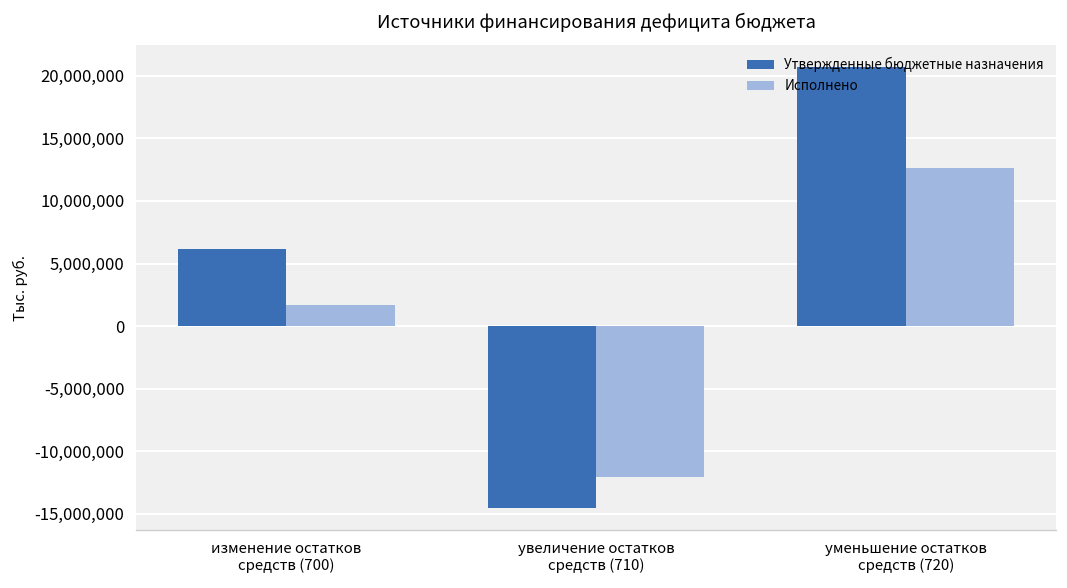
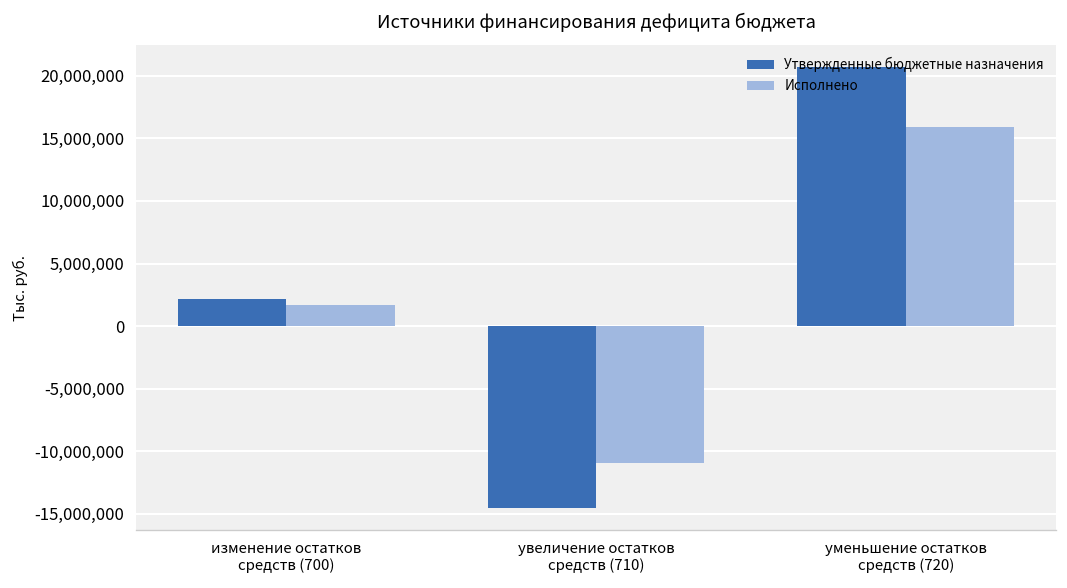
Утвержденные бюджетные назначения, изменение остатков средств (700): 6,100,000 -> 2,100,000
Исполнено, увеличение остатков средств (710): -12,100,000 -> -10,900,000
Исполнено, уменьшение остатков средств (720): 12,600,000 -> 15,900,000
